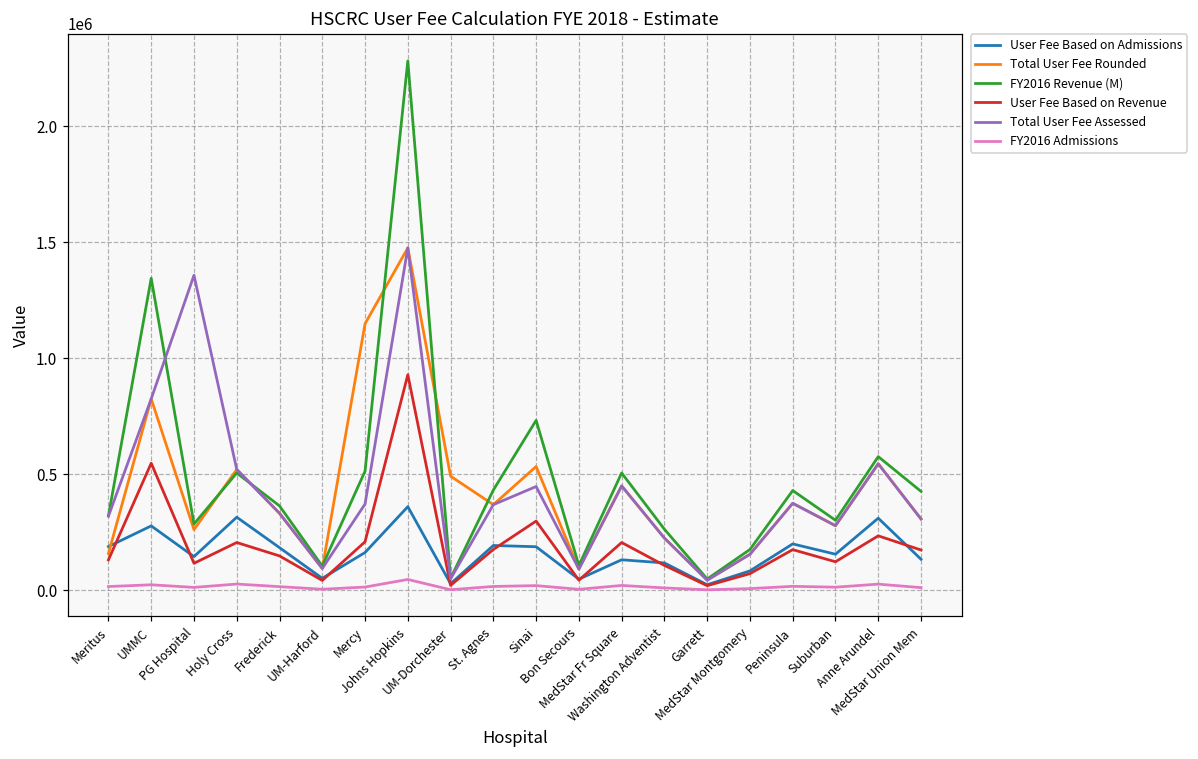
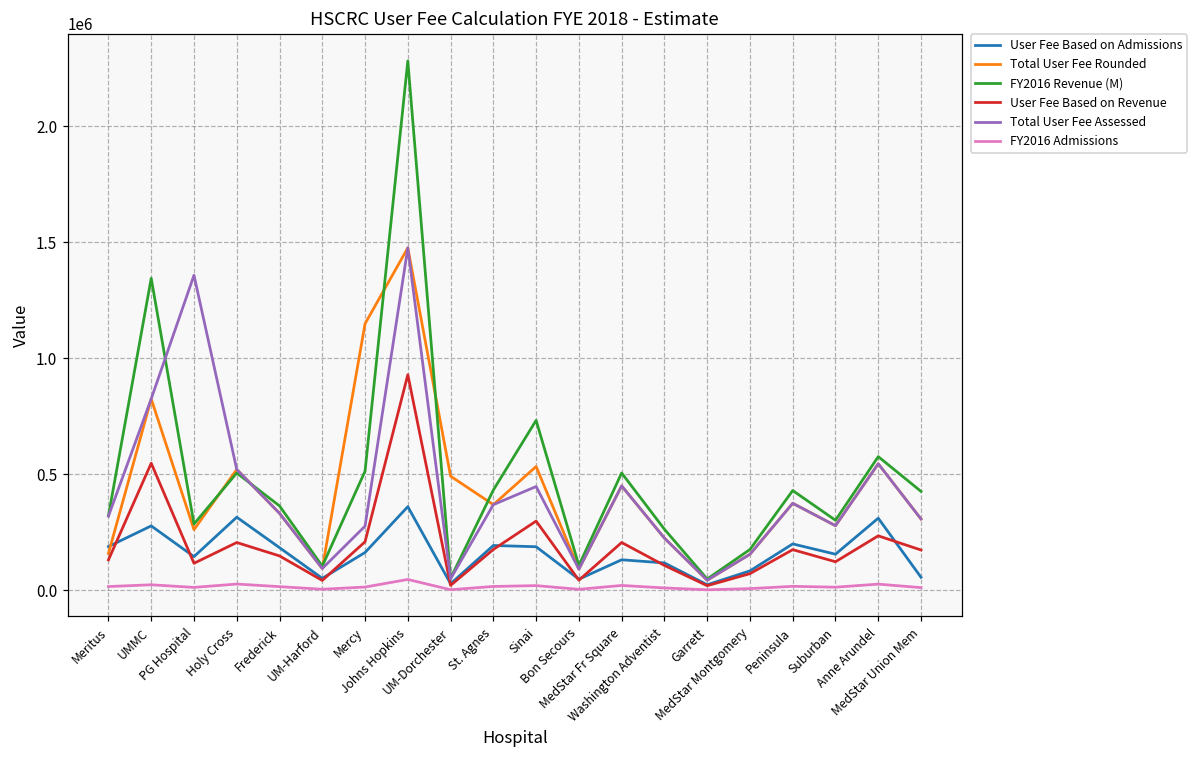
Total User Fee Assessed, Mercy: 370000 -> 280000
User Fee Based on Admissions, MedStar Union Mem: 130000 -> 60000
